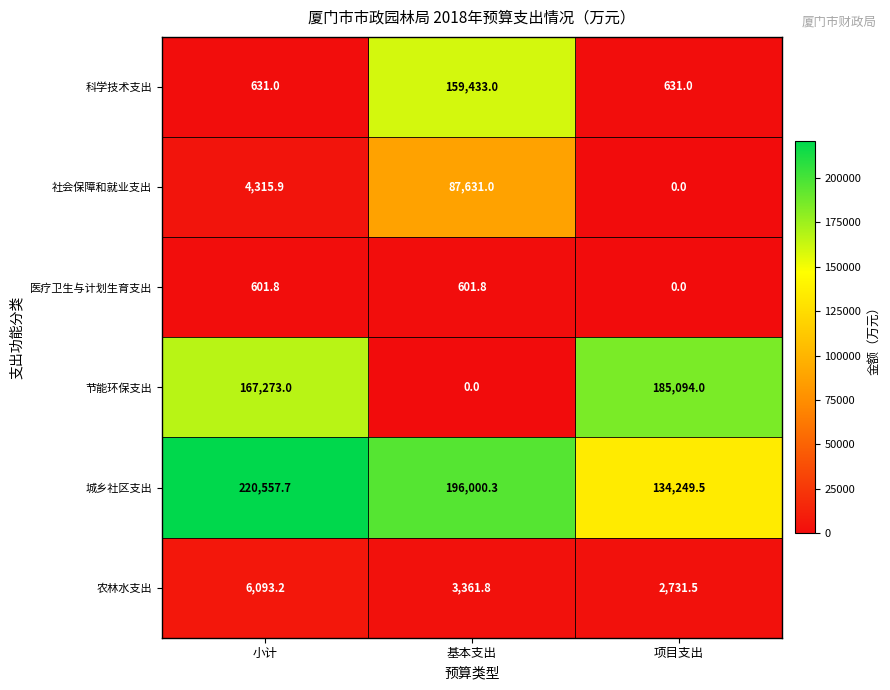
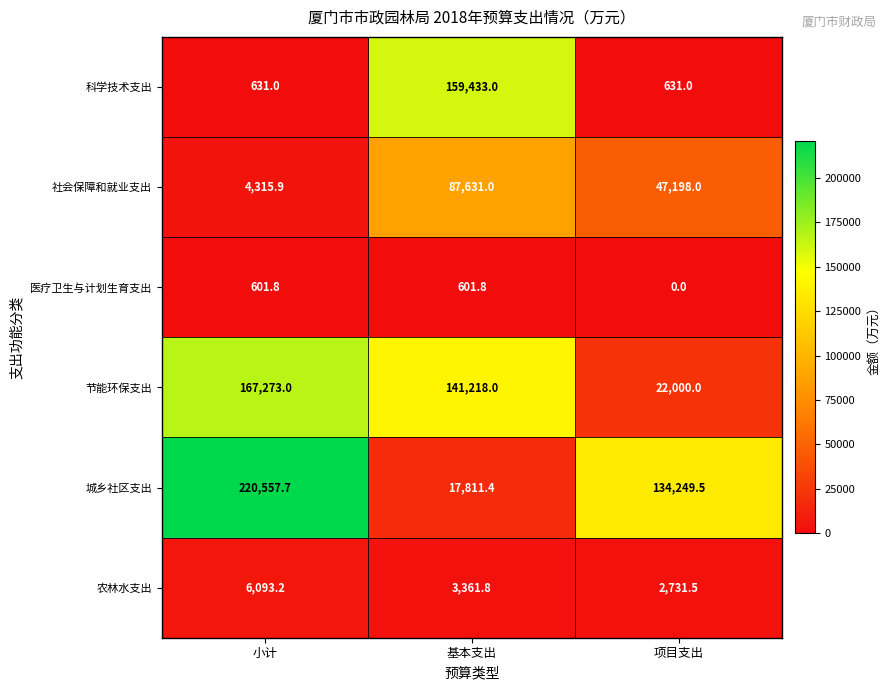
社会保障和就业支出, 项目支出: 0.0 -> 47,198.0
节能环保支出, 基本支出: 0.0 -> 141,218.0
节能环保支出, 项目支出: 185,094.0 -> 22,000.0
城乡社区支出, 基本支出: 196,000.3 -> 17,811.4
